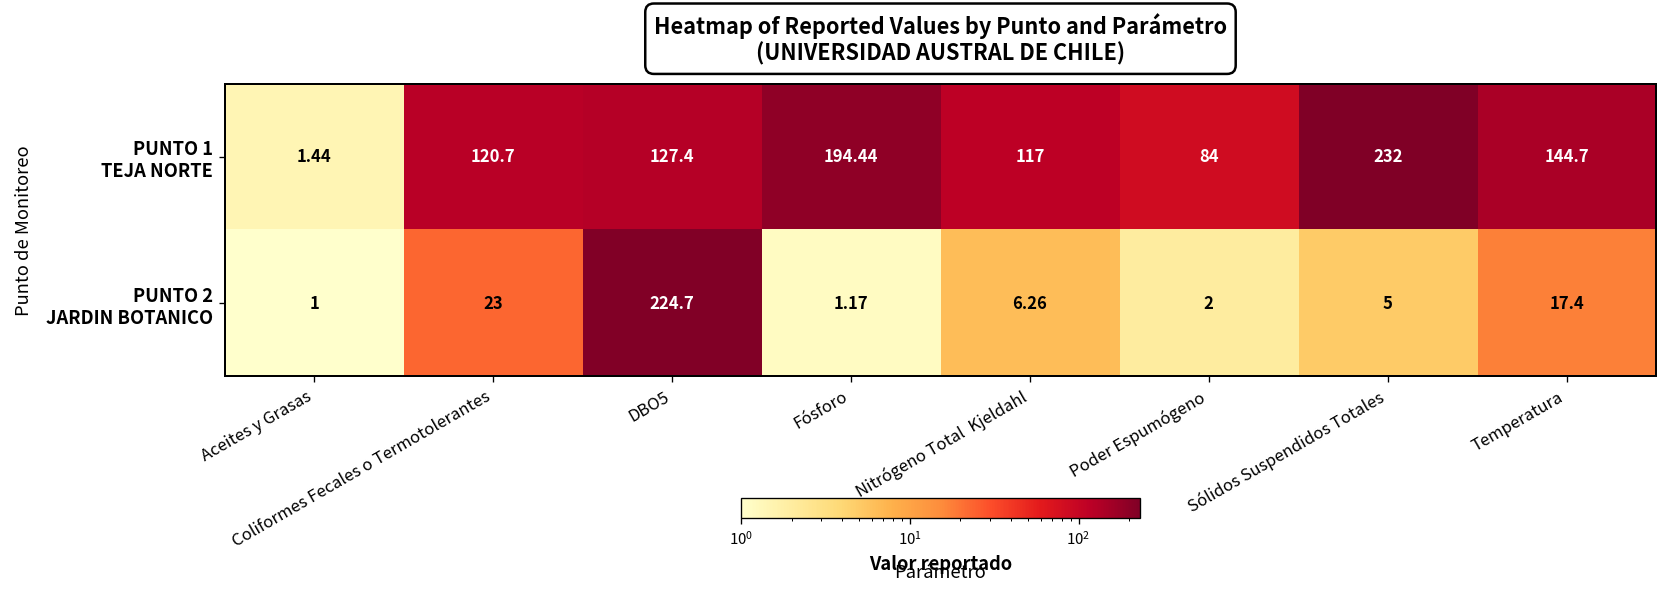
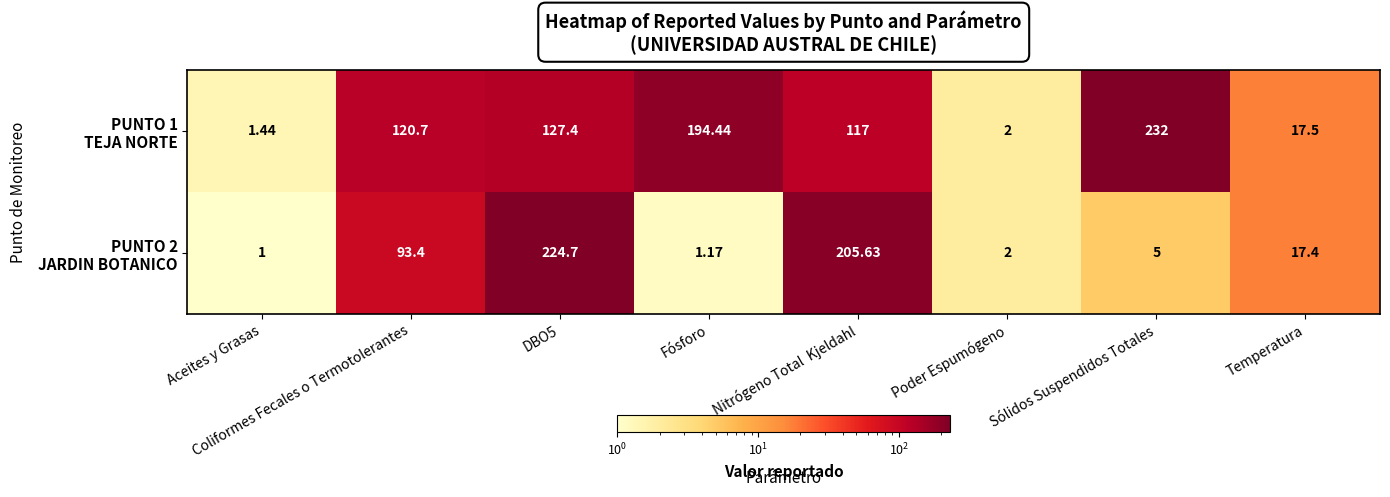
PUNTO 1 TEJA NORTE, Poder Espumógeno: 84 -> 2
PUNTO 1 TEJA NORTE, Temperatura: 144.7 -> 17.5
PUNTO 2 JARDIN BOTANICO, Coliformes Fecales o Termotolerantes: 23 -> 93.4
PUNTO 2 JARDIN BOTANICO, Nitrógeno Total Kjeldahl: 6.26 -> 205.63
